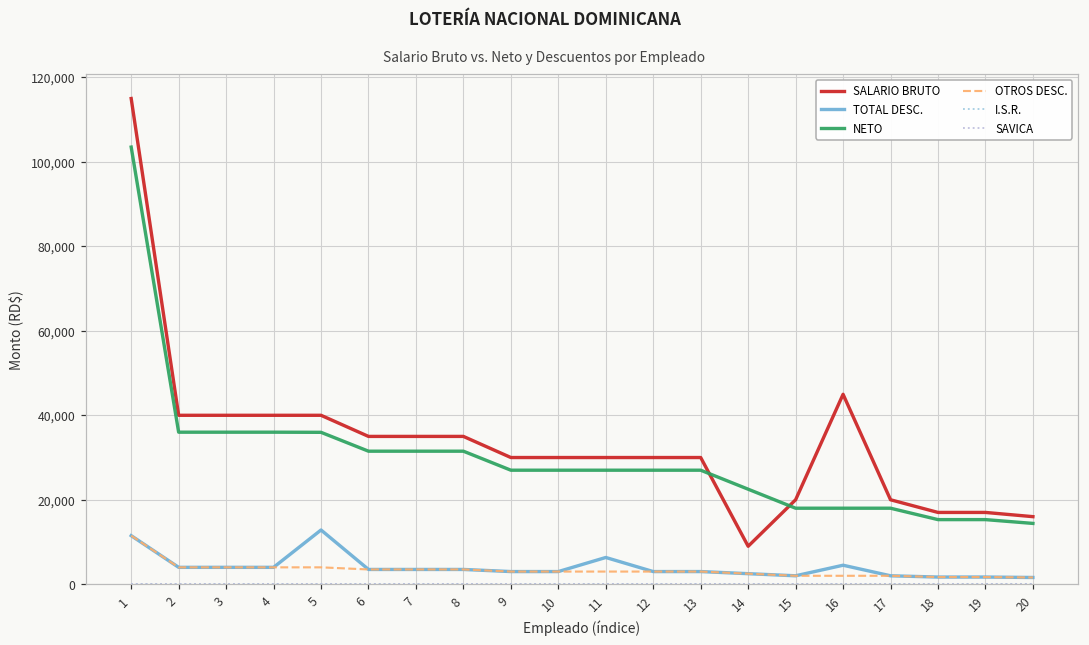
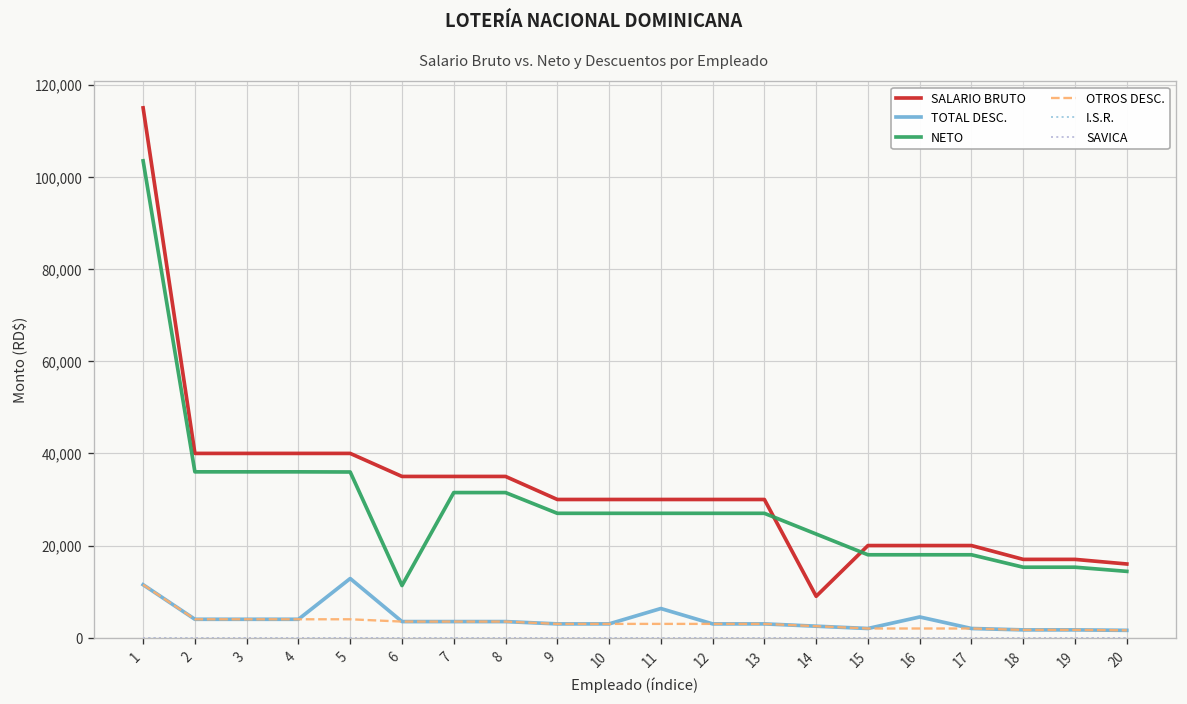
NETO, 6: 32,000 -> 11,000
SALARIO BRUTO, 16: 45,000 -> 20,000
